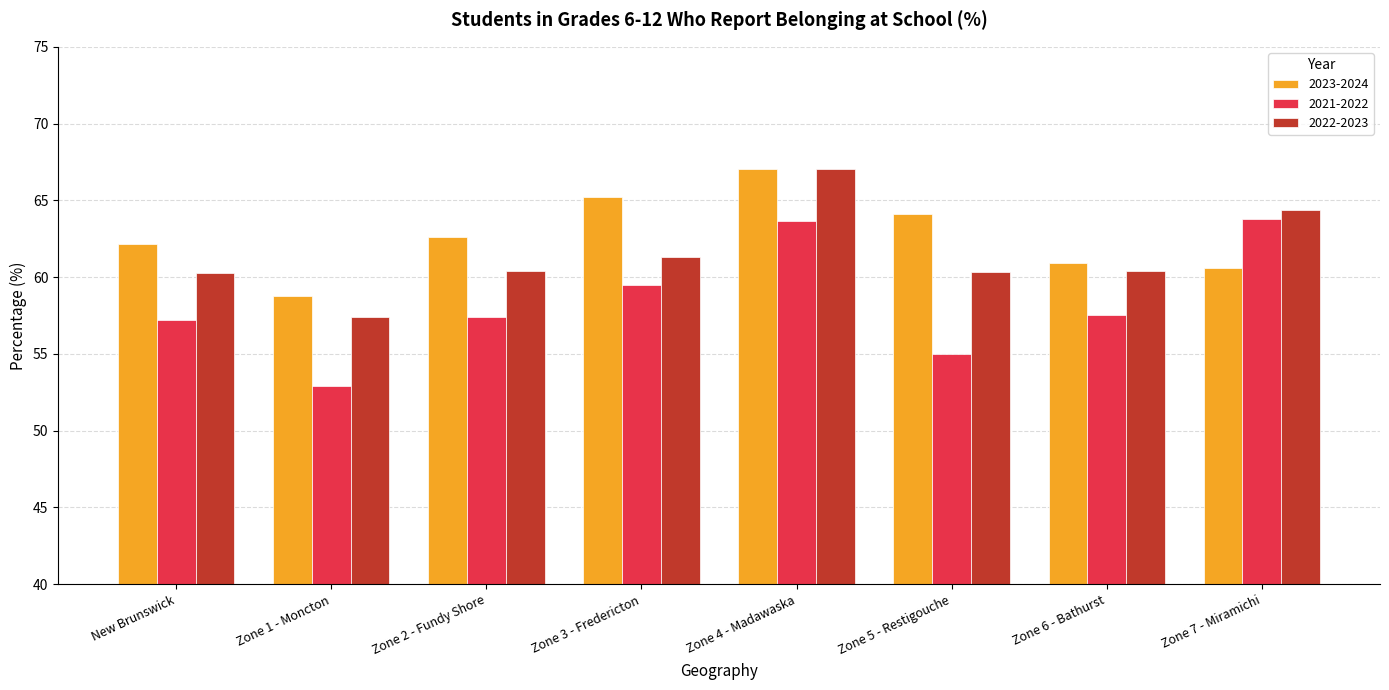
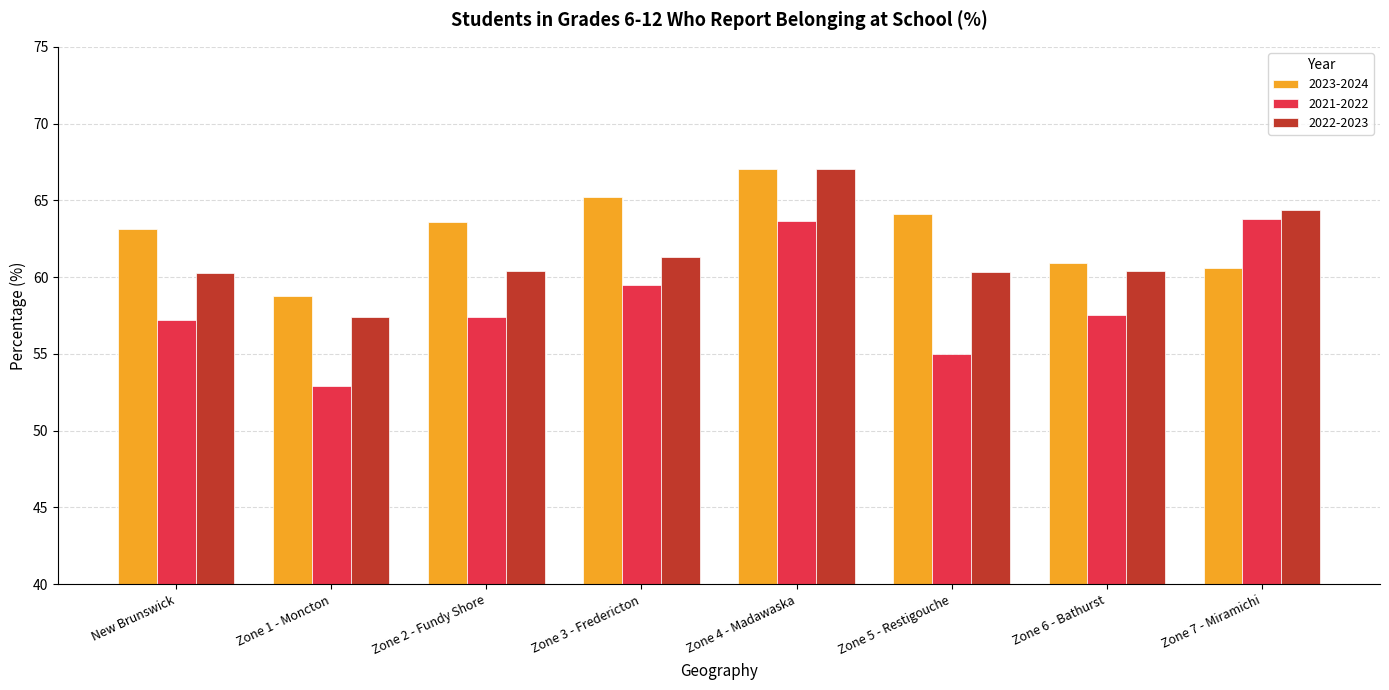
2023-2024, New Brunswick: 62.1 -> 63.1
2023-2024, Zone 2 - Fundy Shore: 62.6 -> 63.6
